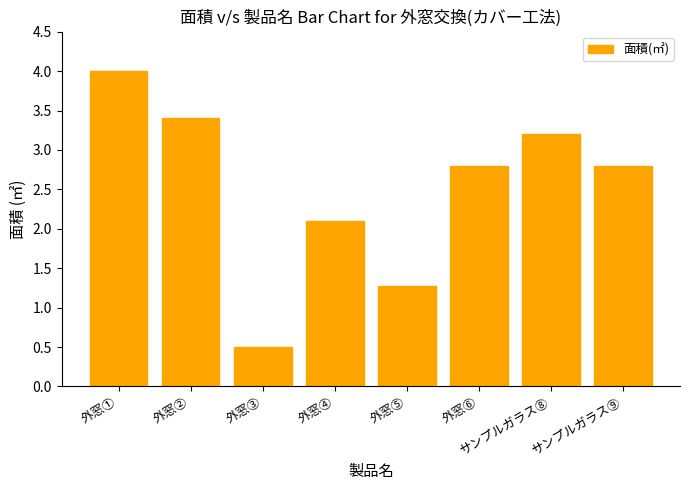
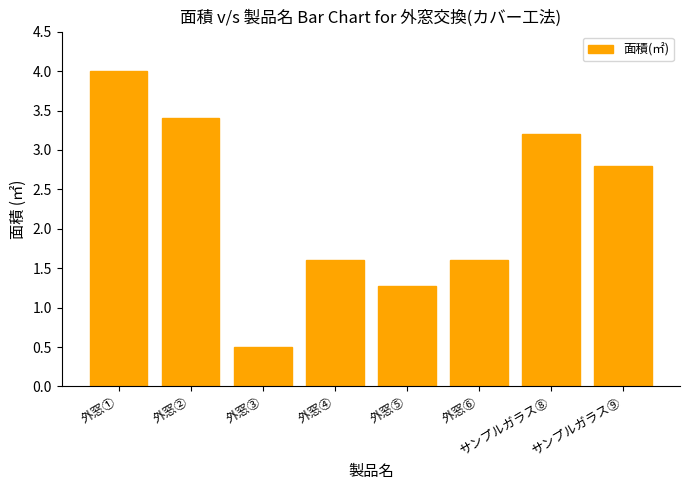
外窓④: 2.1 -> 1.6
外窓⑥: 2.8 -> 1.6
